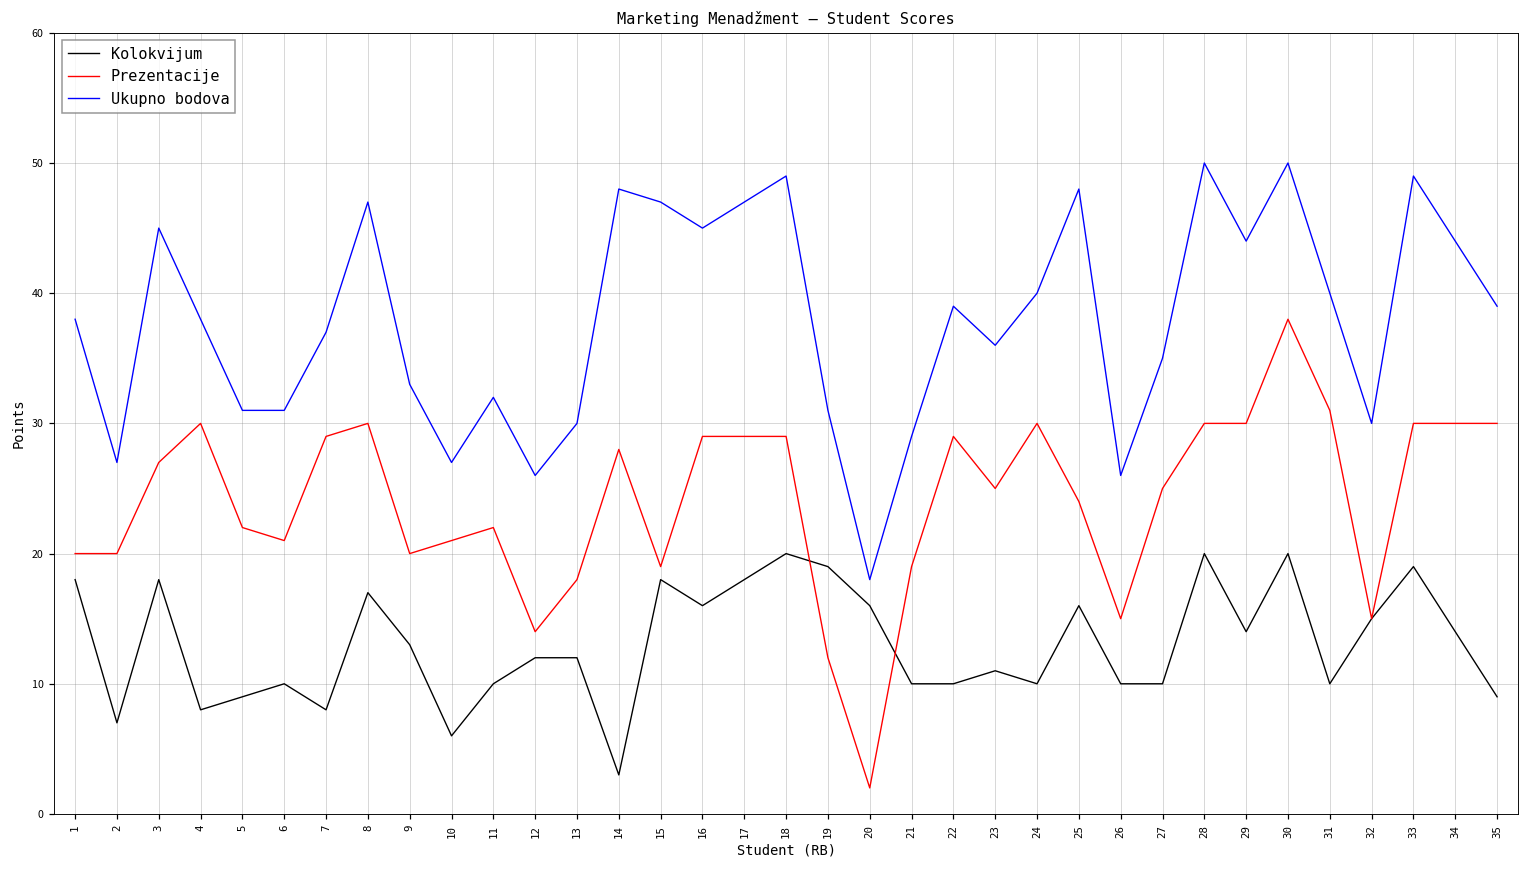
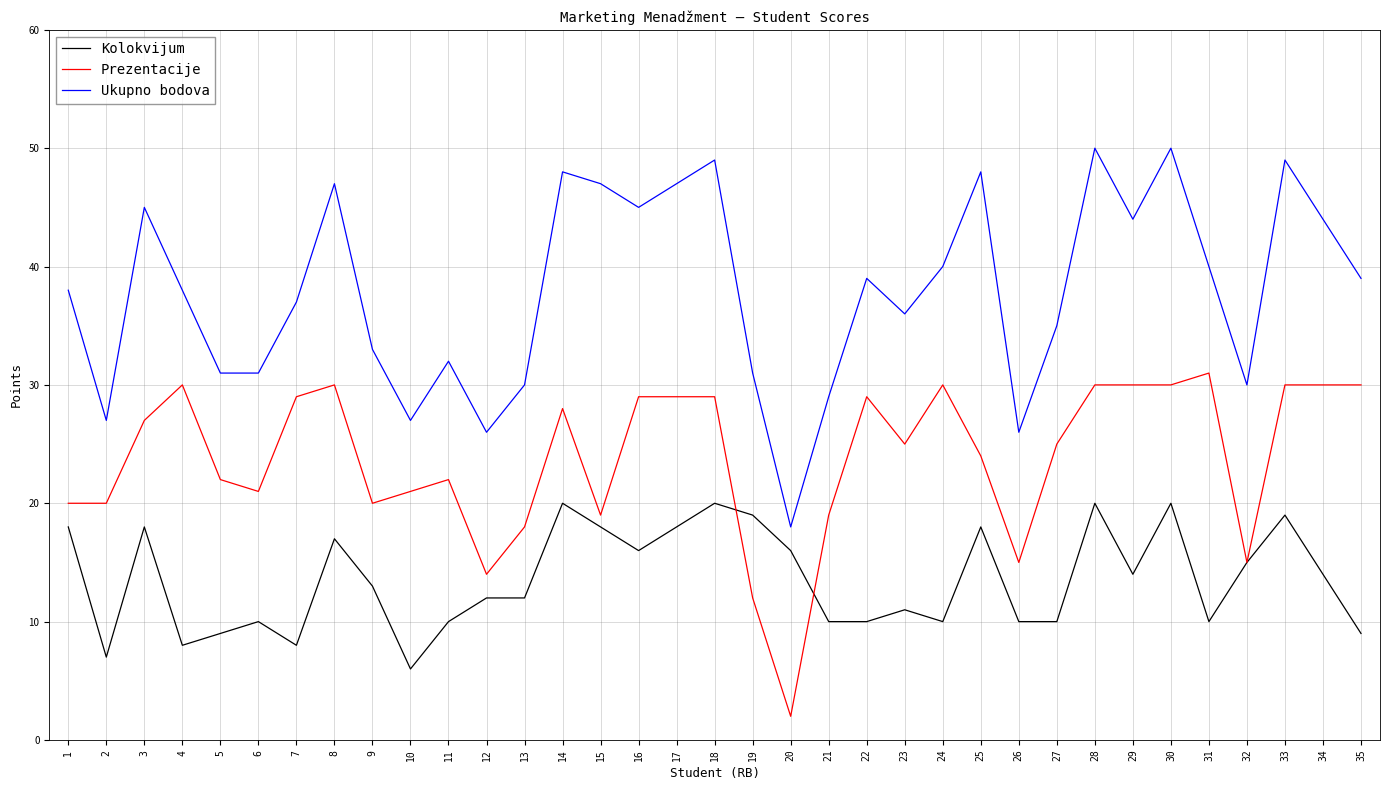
Kolokvijum, 14: 3 -> 20
Kolokvijum, 25: 16 -> 18
Prezentacije, 30: 38 -> 30
